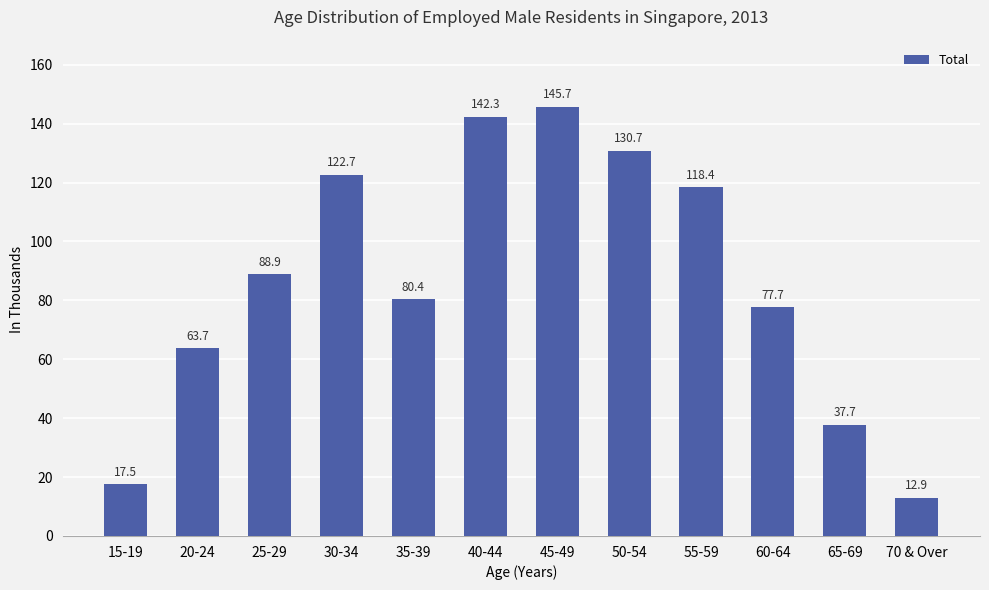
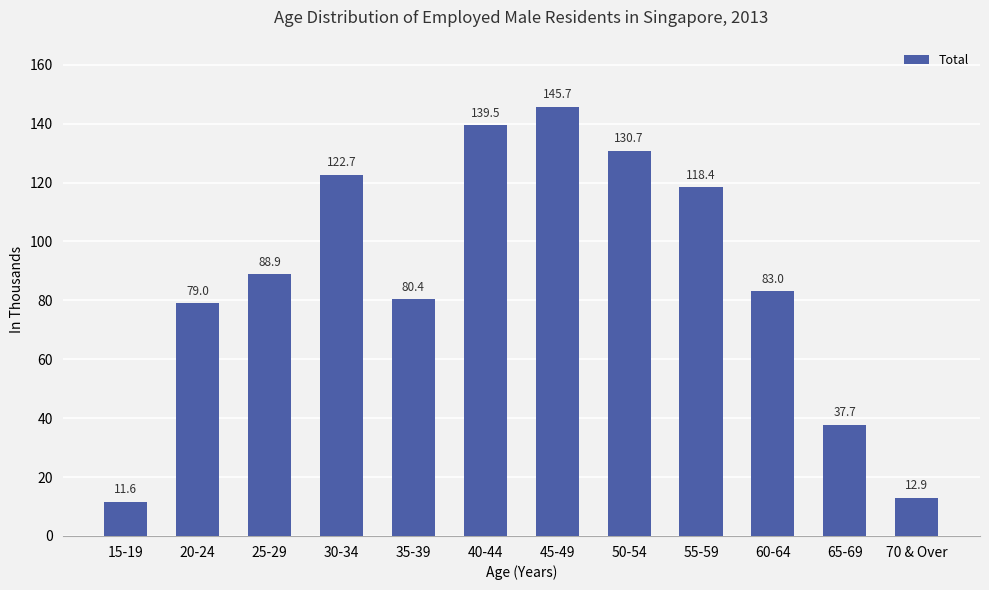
15-19: 17.5 -> 11.6
20-24: 63.7 -> 79.0
40-44: 142.3 -> 139.5
60-64: 77.7 -> 83.0
